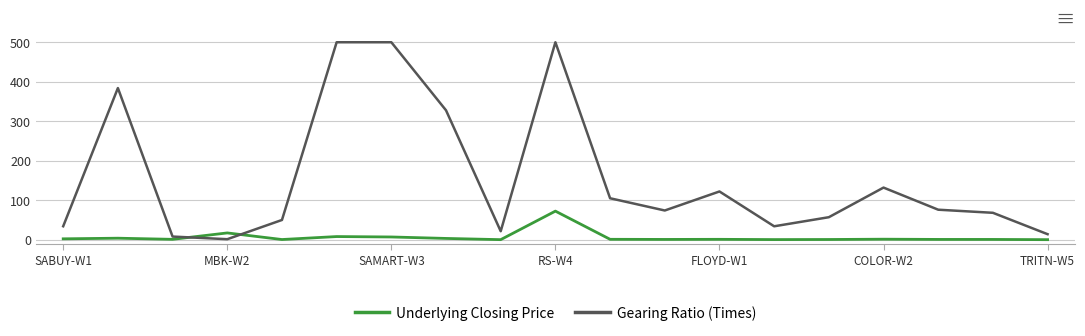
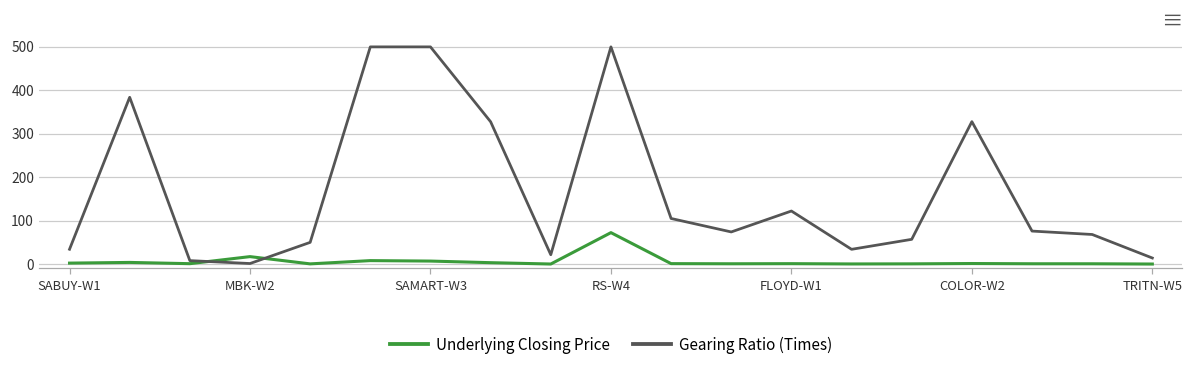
Gearing Ratio (Times), COLOR-W2: 130 -> 330
